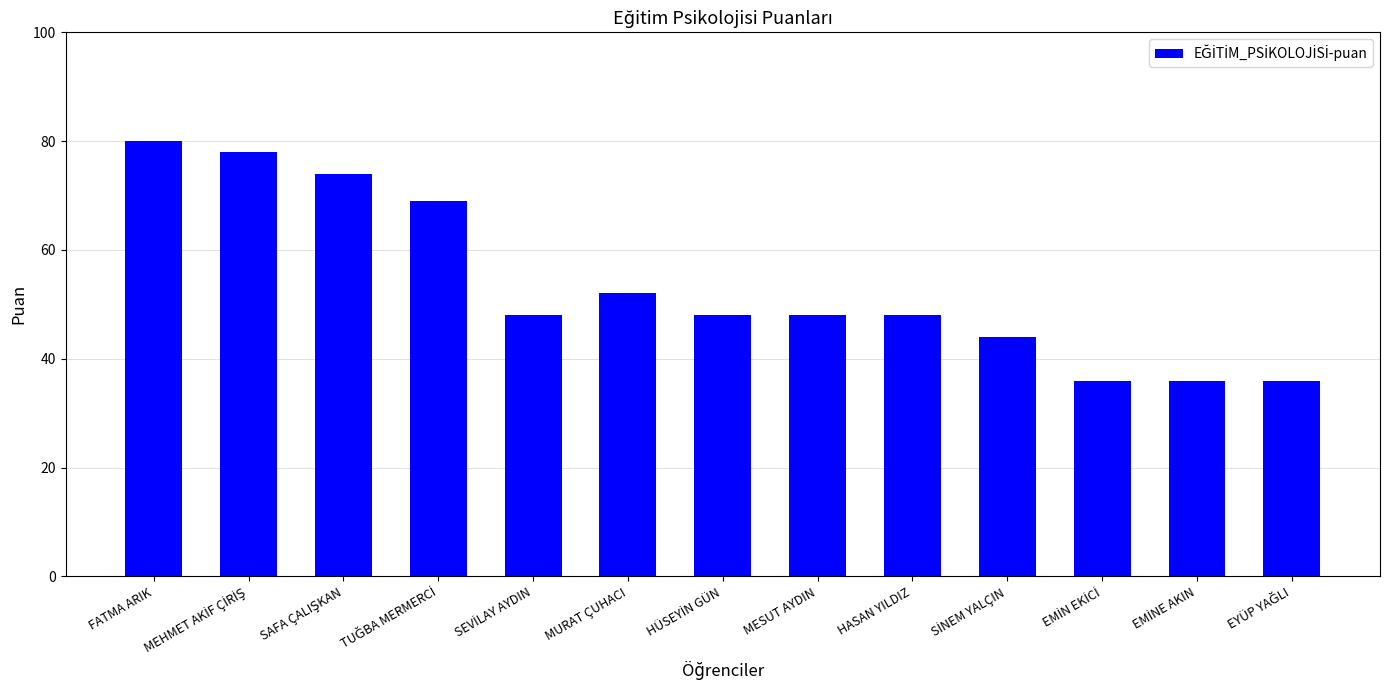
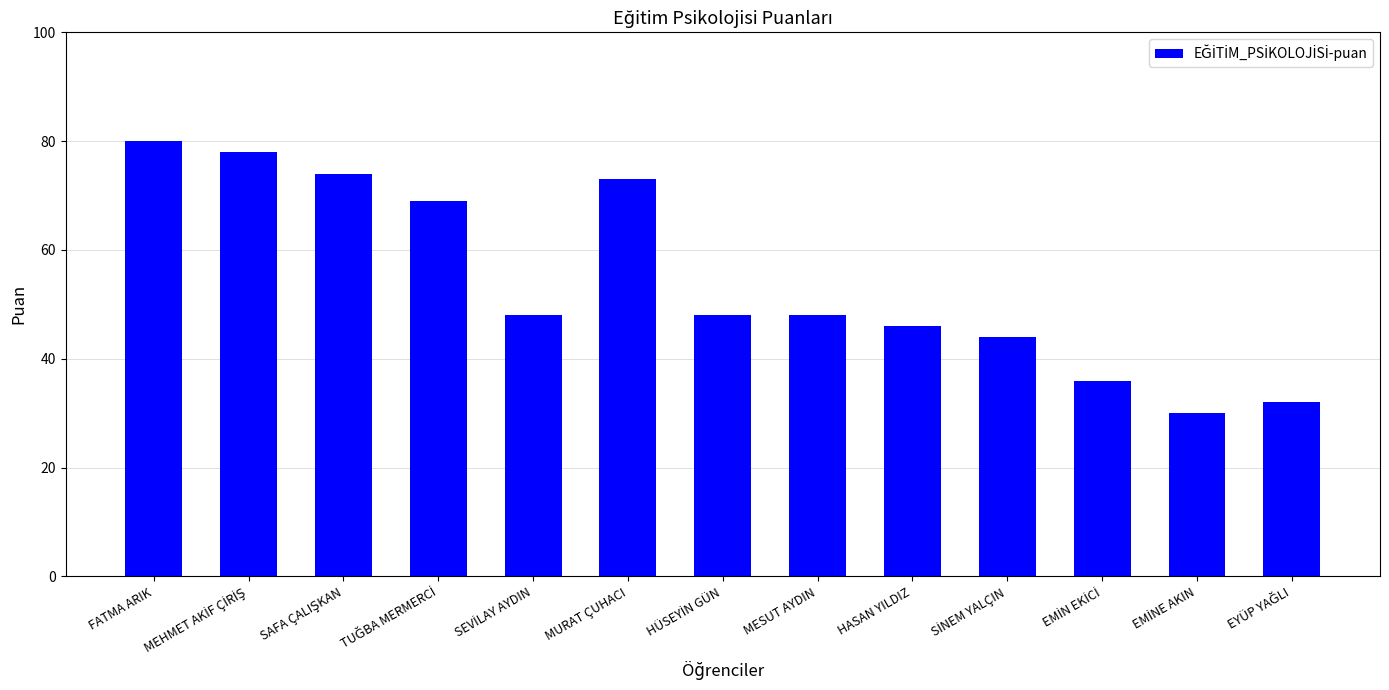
MURAT ÇUHACI: 52 -> 73
HASAN YILDIZ: 48 -> 46
EMİNE AKIN: 36 -> 30
EYÜP YAĞLI: 36 -> 32
